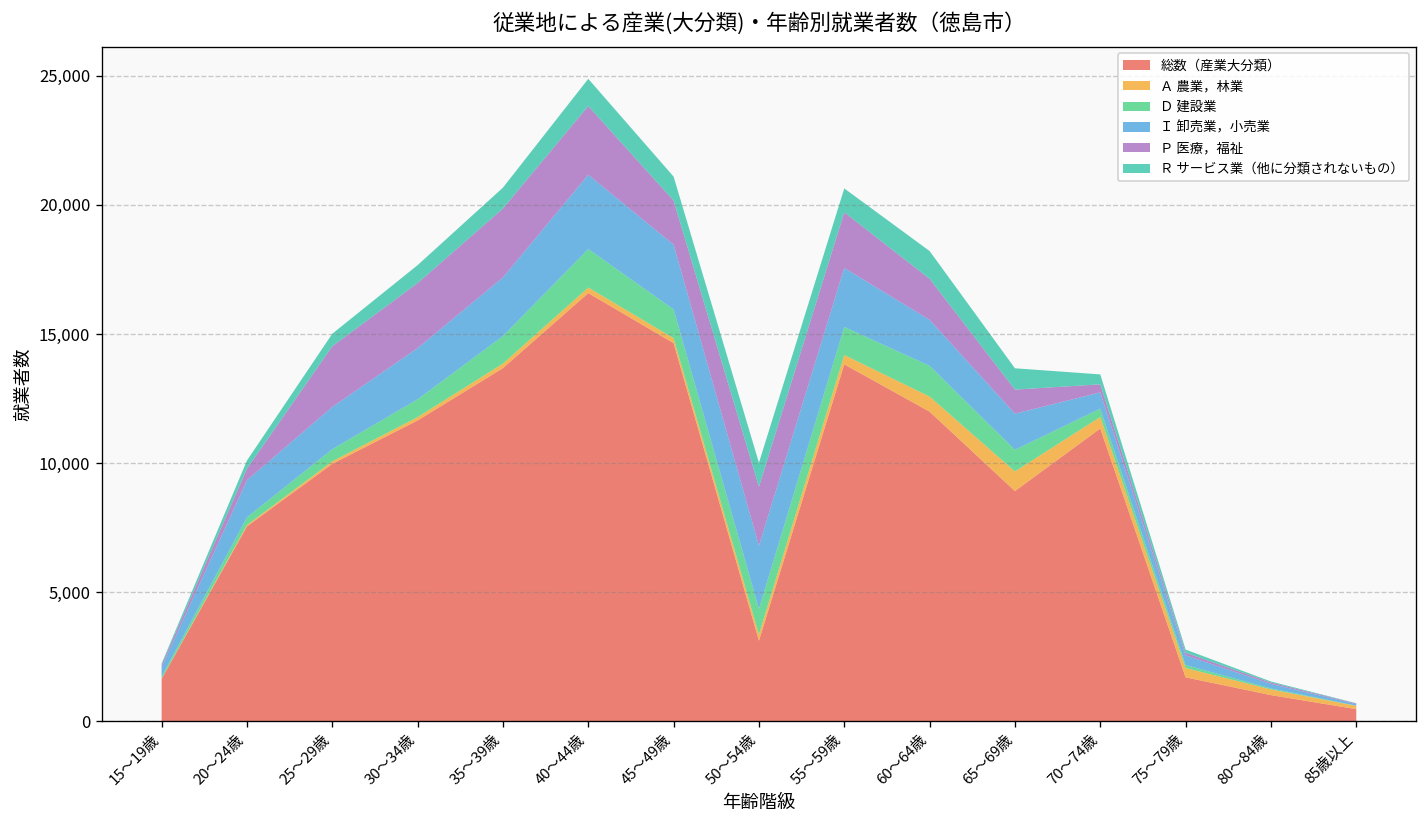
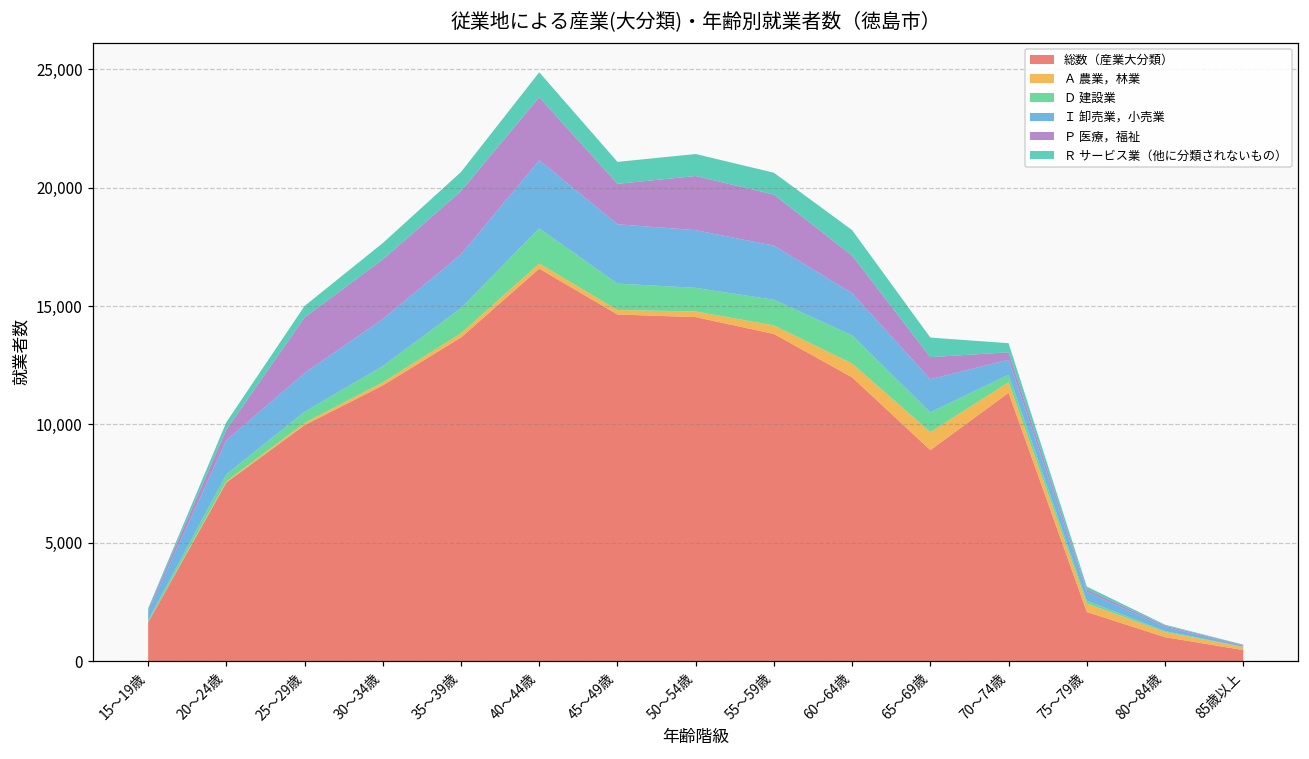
総数（産業大分類）, 50～54歳: 3,100 -> 14,500
総数（産業大分類）, 75～79歳: 1,700 -> 2,100
